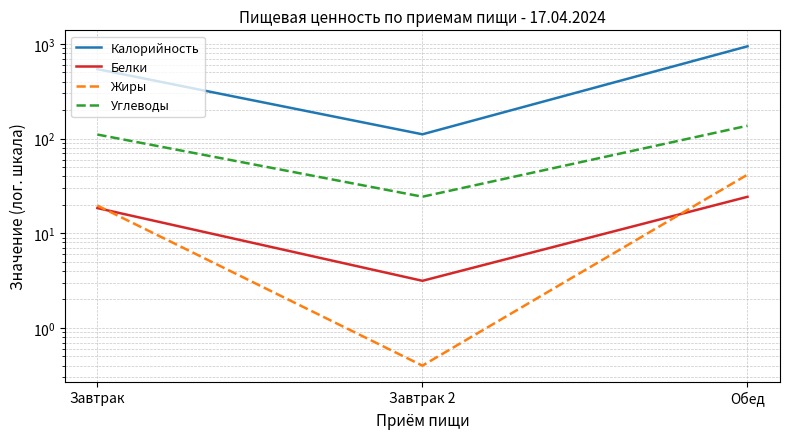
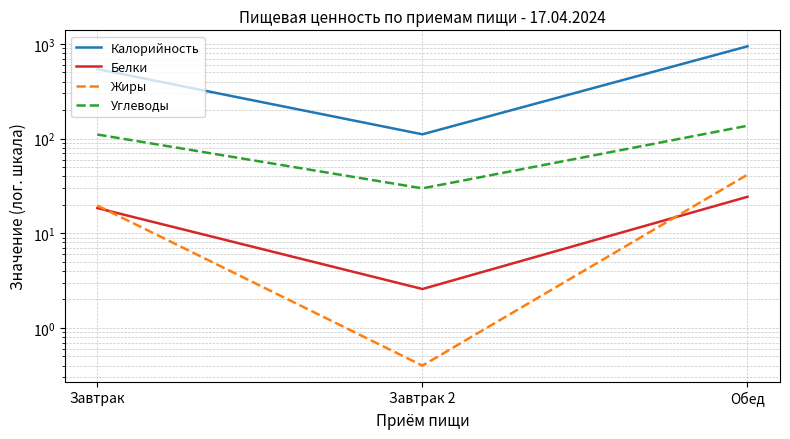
Белки, Завтрак 2: 3.2 -> 2.6
Углеводы, Завтрак 2: 24 -> 30
